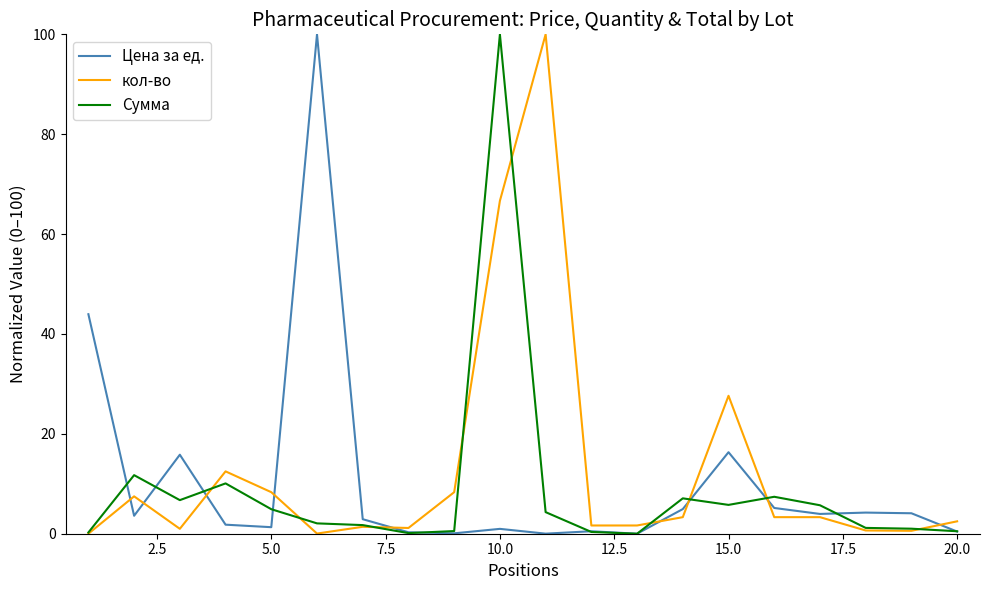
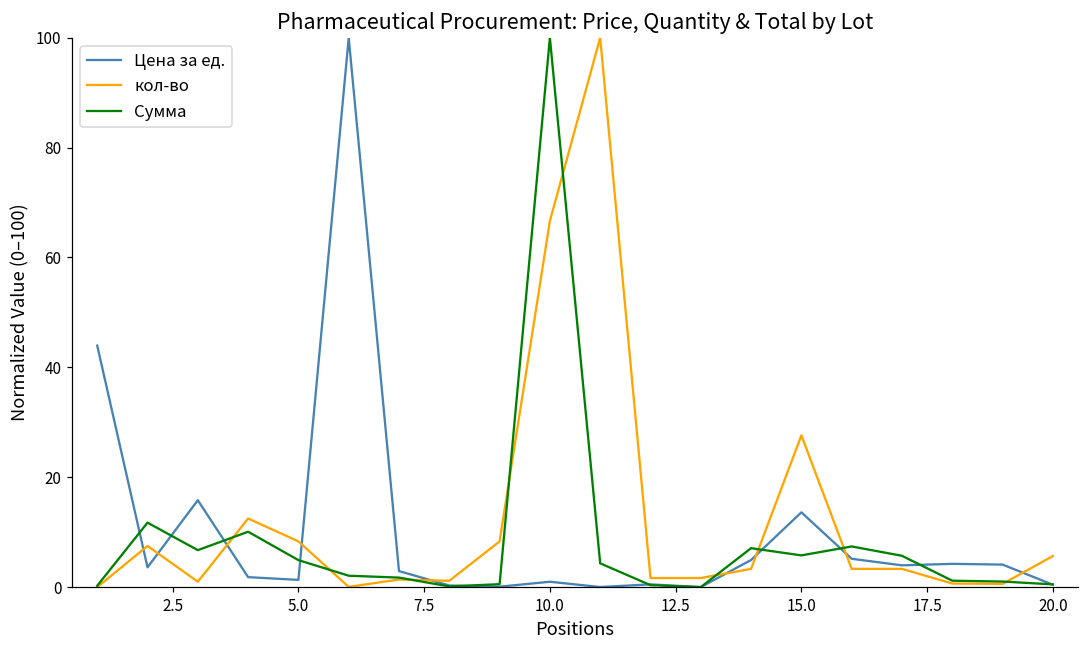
Цена за ед., 15.0: 16 -> 14
кол-во, 20.0: 2 -> 6
